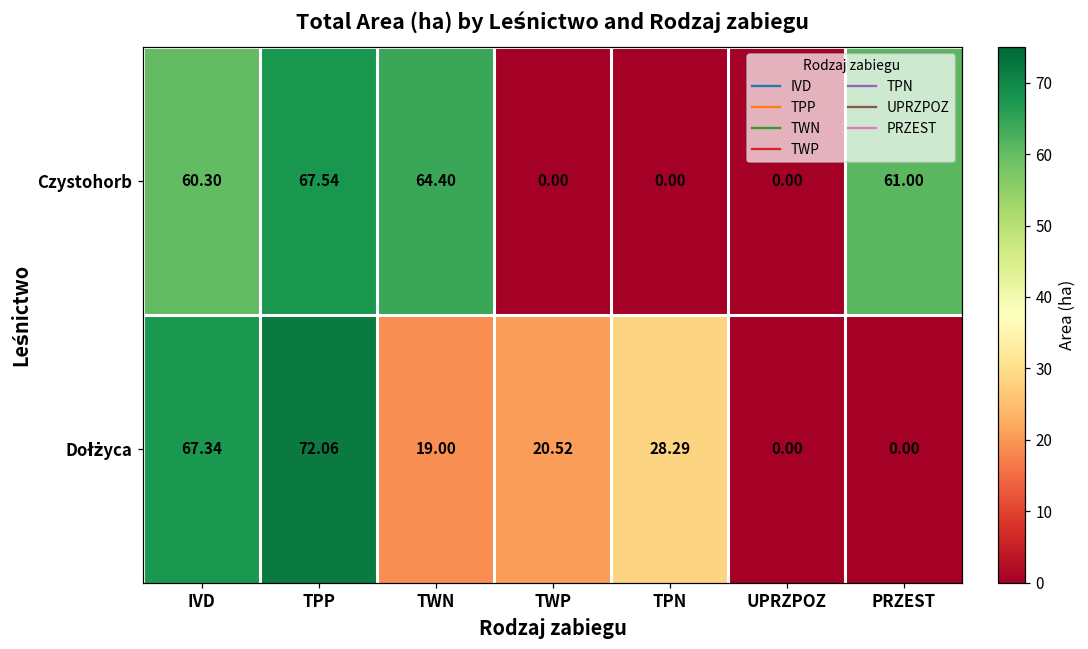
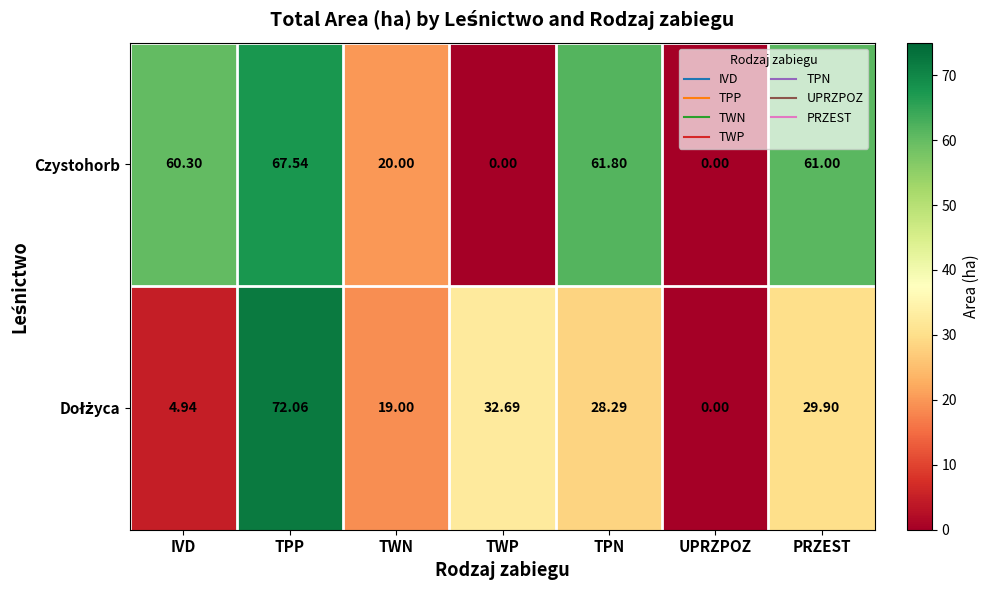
Czystohorb, TWN: 64.40 -> 20.00
Czystohorb, TPN: 0.00 -> 61.80
Dołżyca, IVD: 67.34 -> 4.94
Dołżyca, TWP: 20.52 -> 32.69
Dołżyca, PRZEST: 0.00 -> 29.90
